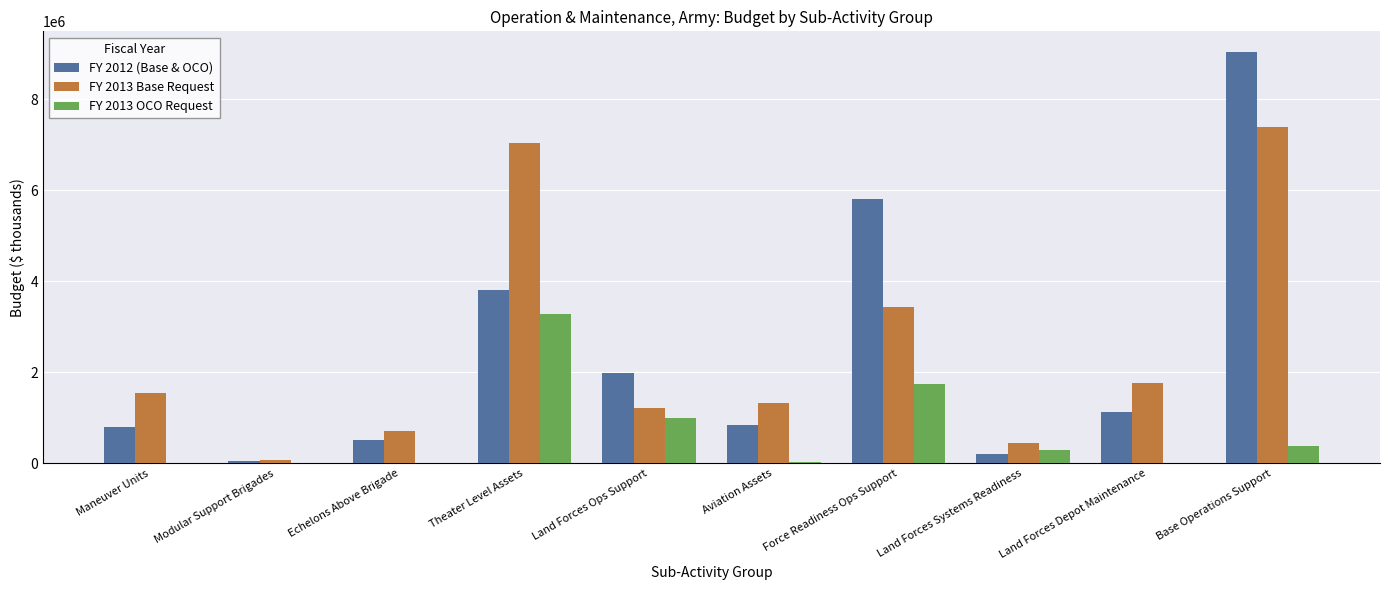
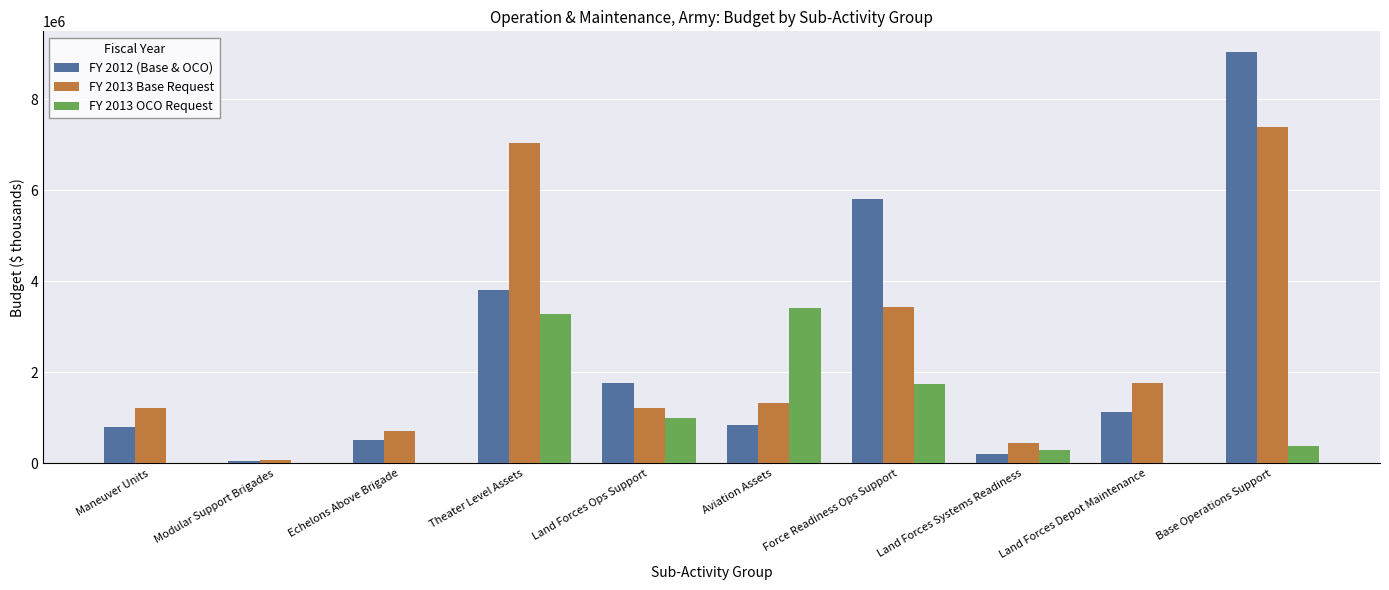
FY 2013 Base Request, Maneuver Units: 1600000 -> 1200000
FY 2012 (Base & OCO), Land Forces Ops Support: 2000000 -> 1800000
FY 2013 OCO Request, Aviation Assets: 0 -> 3400000
